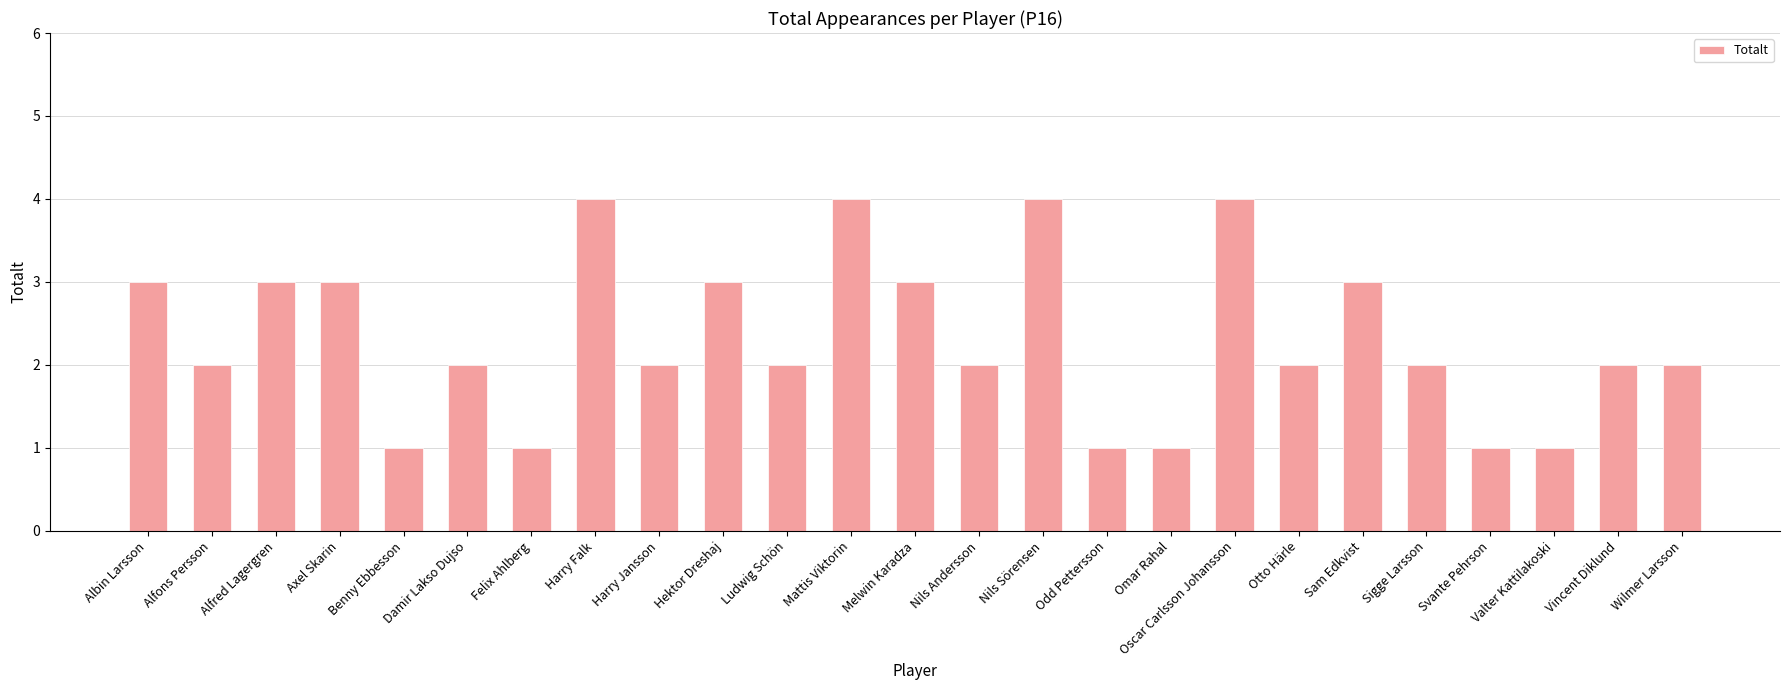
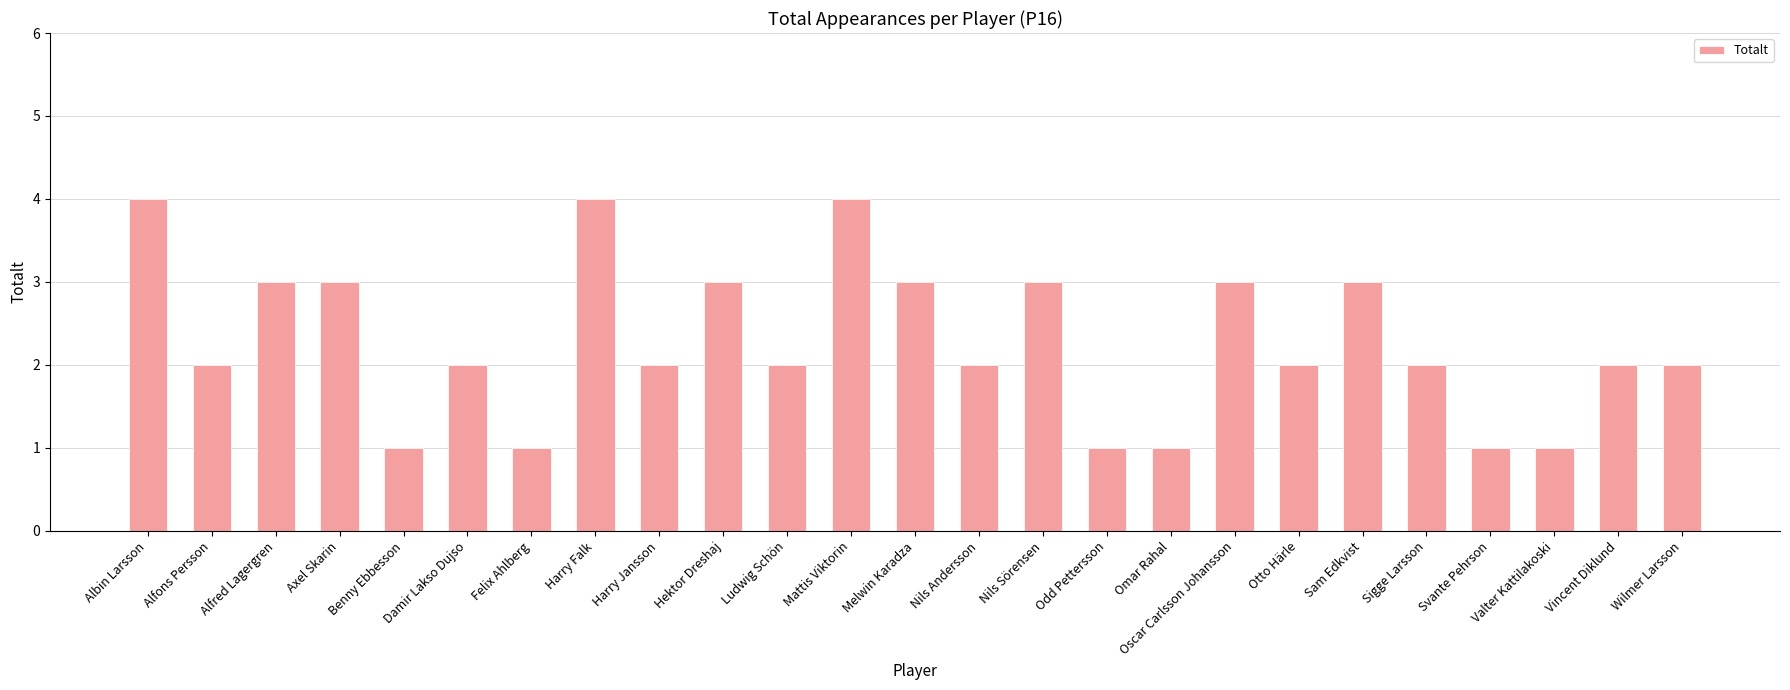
Albin Larsson: 3 -> 4
Nils Sörensen: 4 -> 3
Oscar Carlsson Johansson: 4 -> 3
